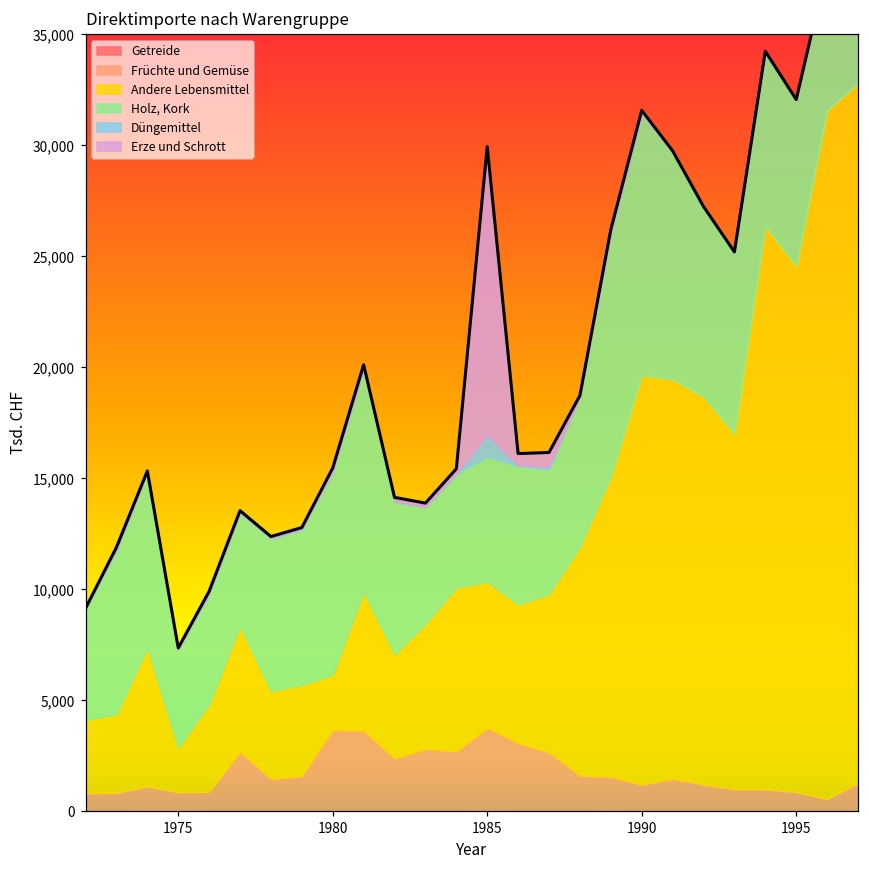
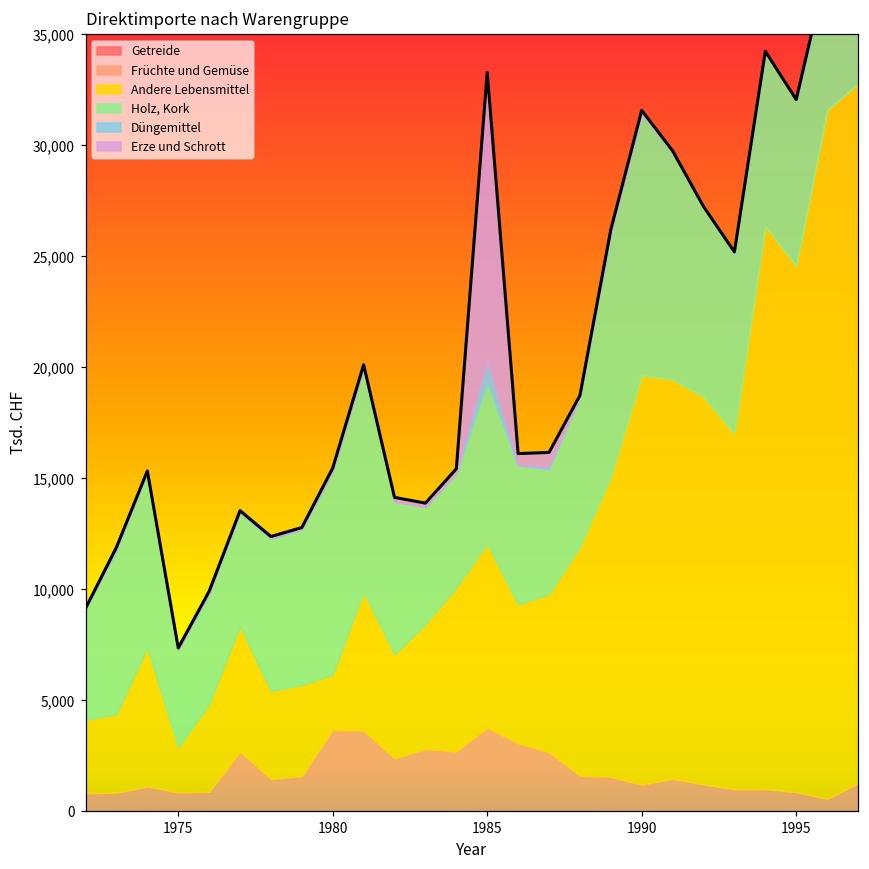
Andere Lebensmittel, 1985: 6,600 -> 8,300
Holz, Kork, 1985: 5,700 -> 7,300
